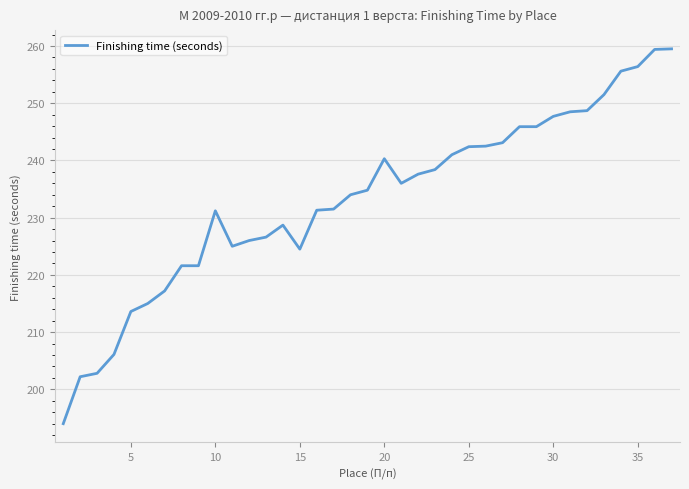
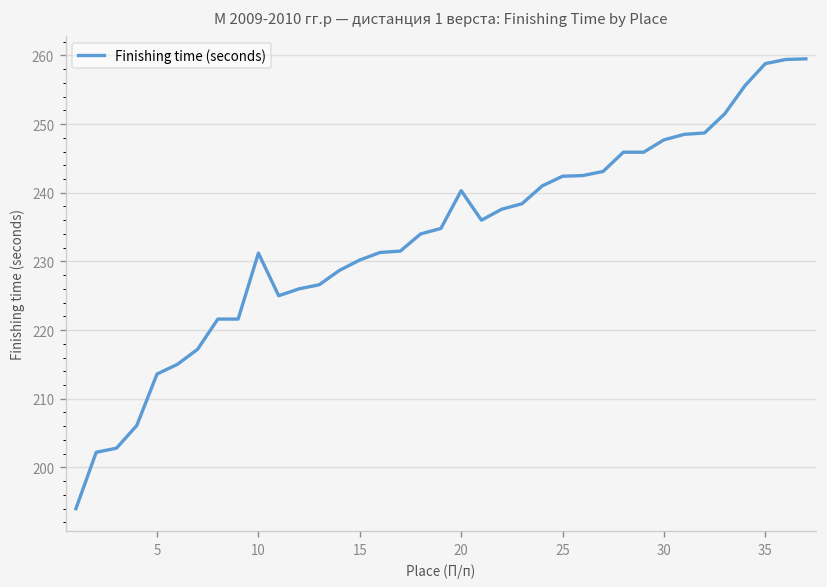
15: 225 -> 230
35: 256 -> 259
